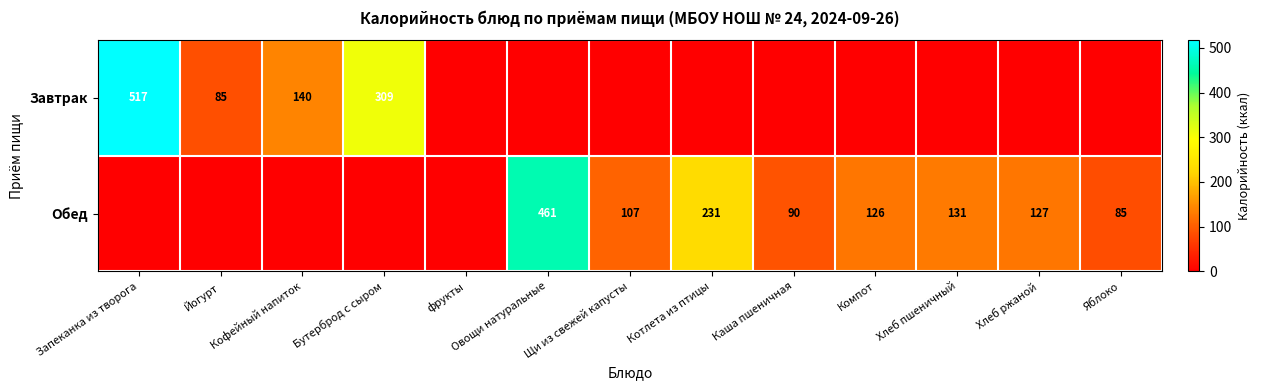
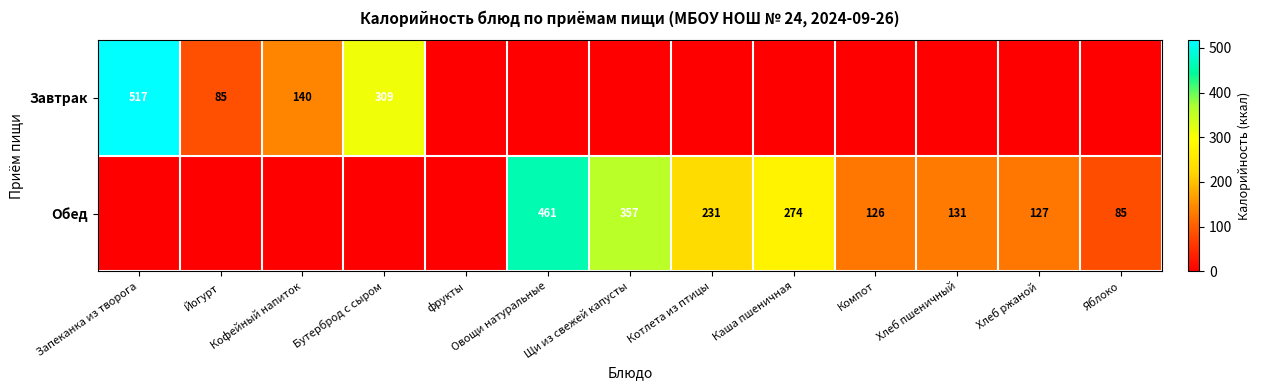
Обед, Щи из свежей капусты: 107 -> 357
Обед, Каша пшеничная: 90 -> 274
